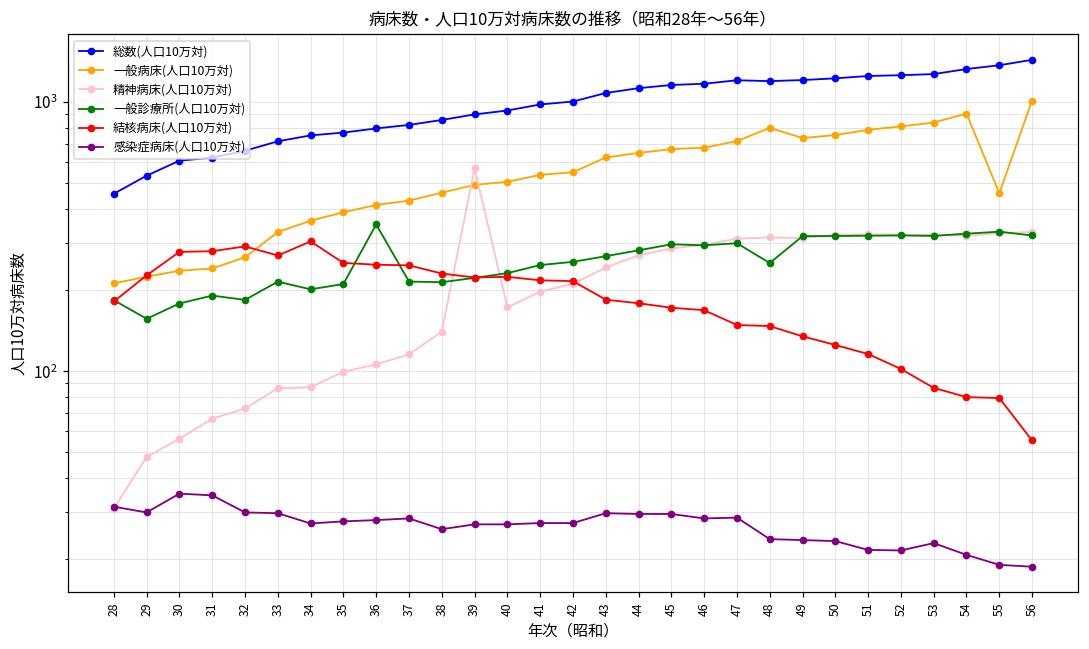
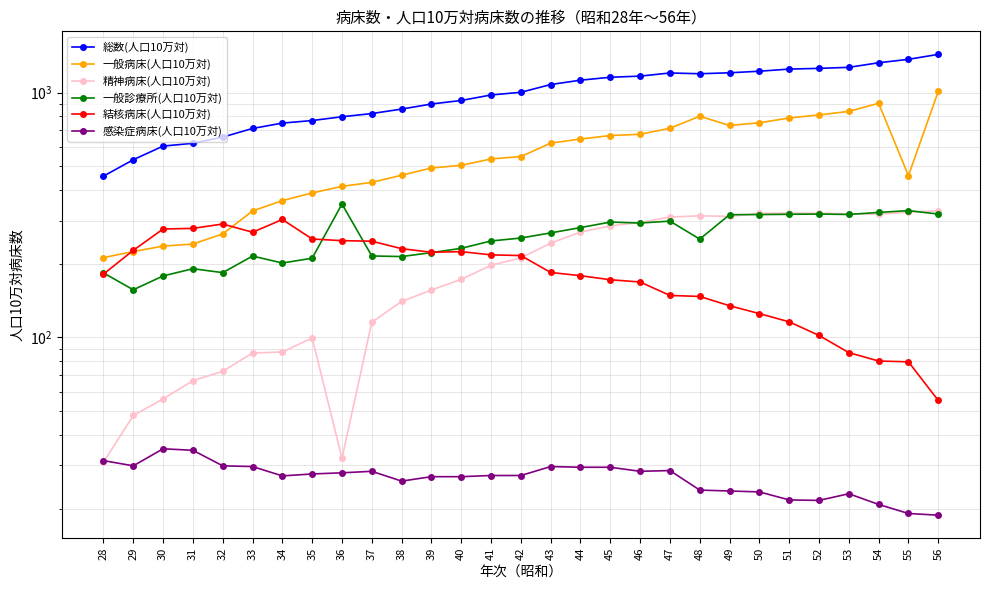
精神病床(人口10万対), 36: 106 -> 32
精神病床(人口10万対), 39: 570 -> 160
